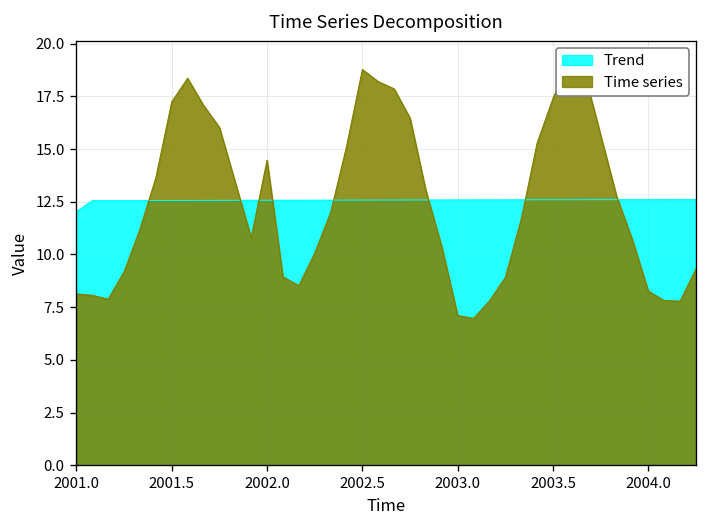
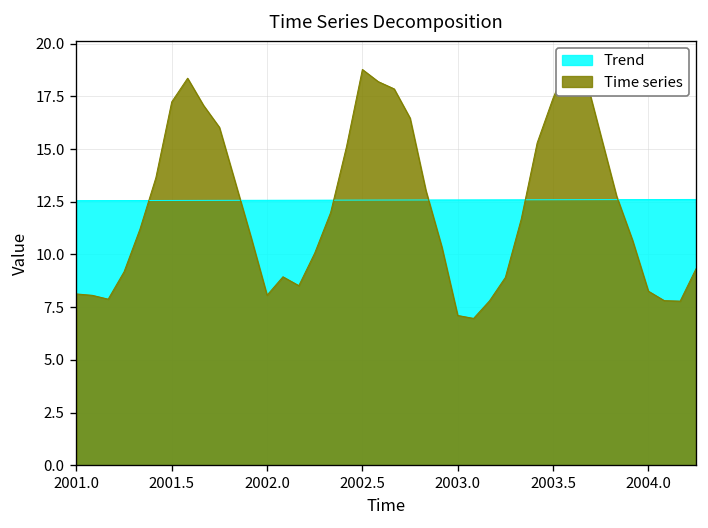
Trend, 2001.0: 12.0 -> 12.6
Time series, 2002.0: 14.5 -> 8.1
